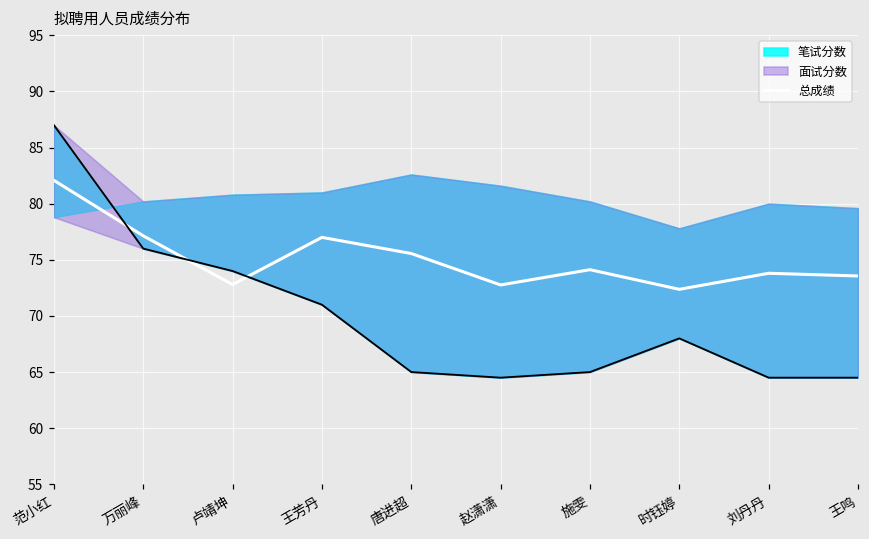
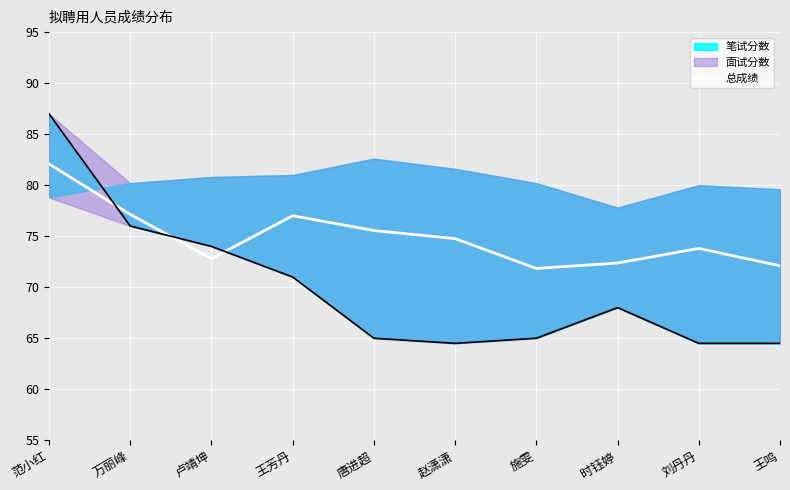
总成绩, 赵潇潇: 72.8 -> 74.8
总成绩, 施雯: 74.1 -> 71.8
总成绩, 王鸣: 73.6 -> 72.1
